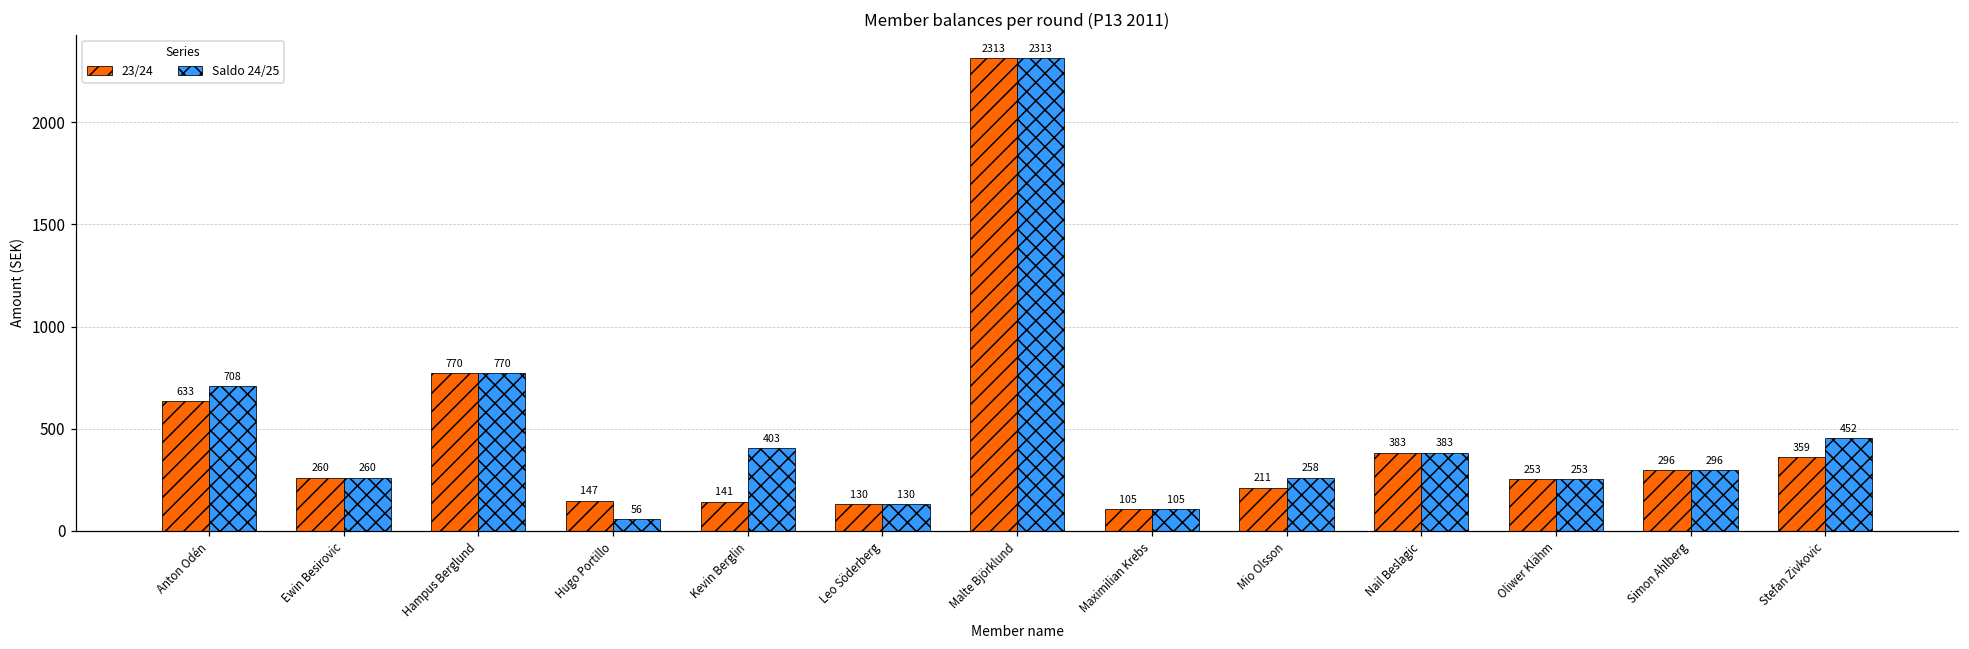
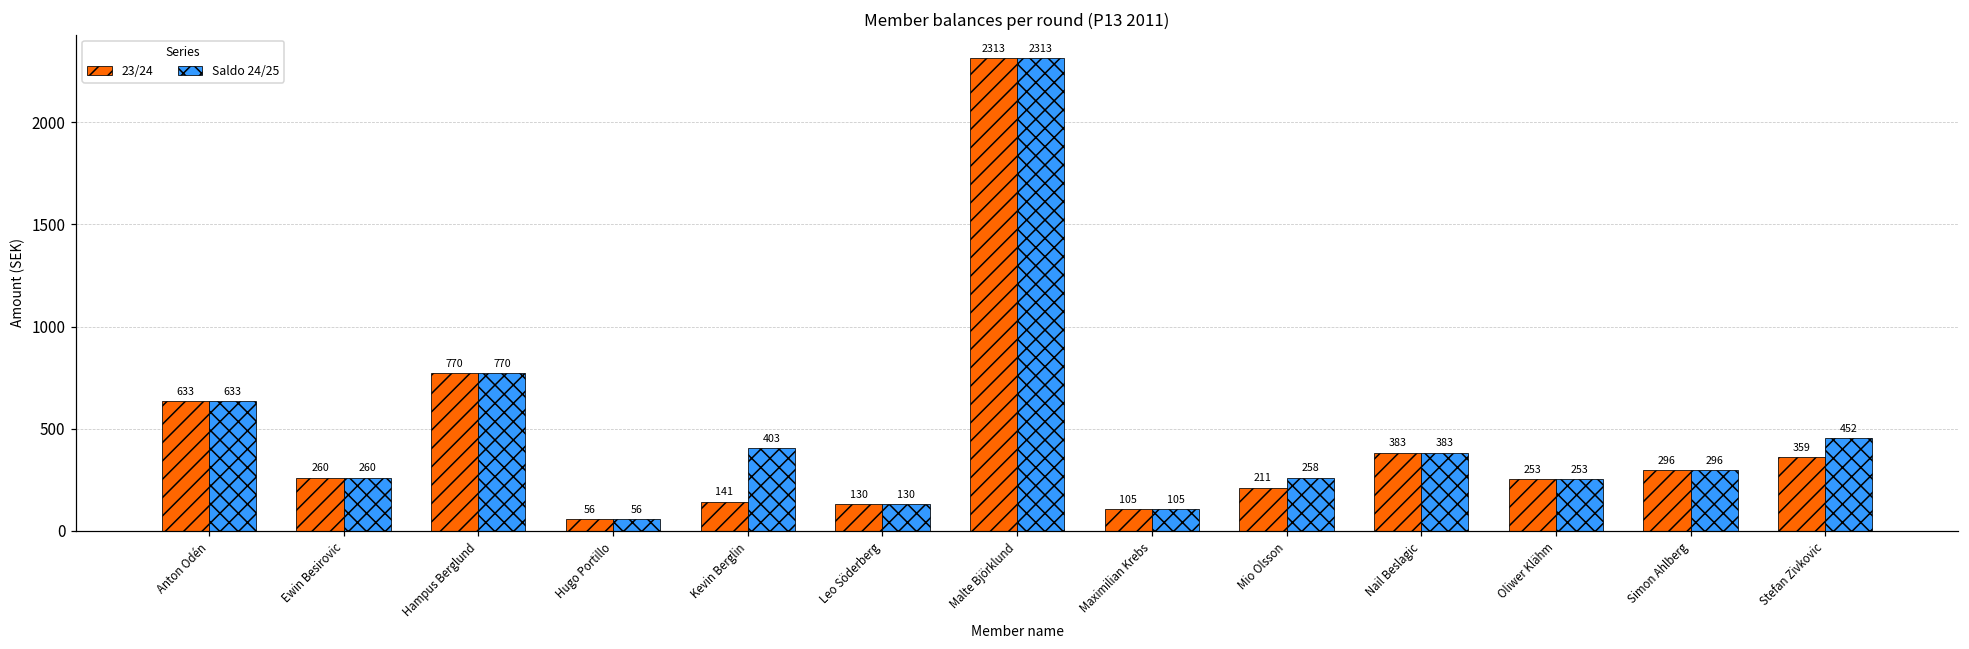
Saldo 24/25, Anton Odén: 708 -> 633
23/24, Hugo Portillo: 147 -> 56
